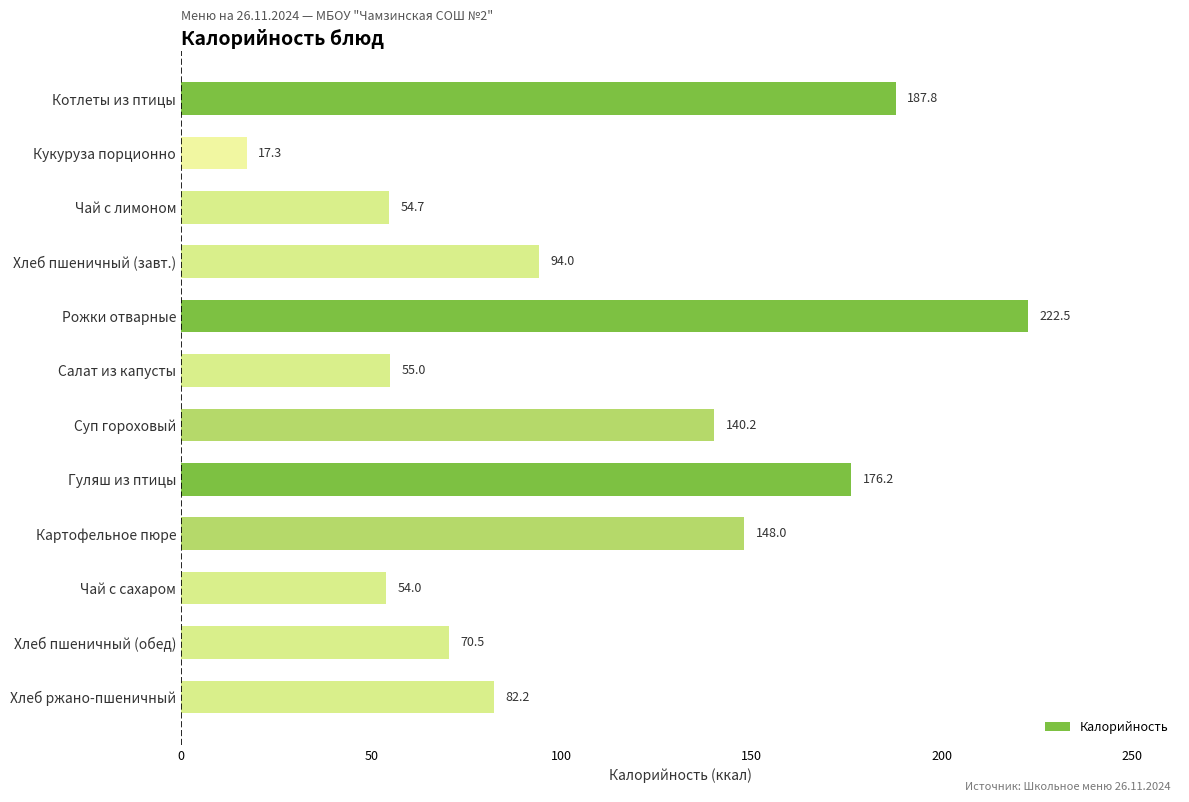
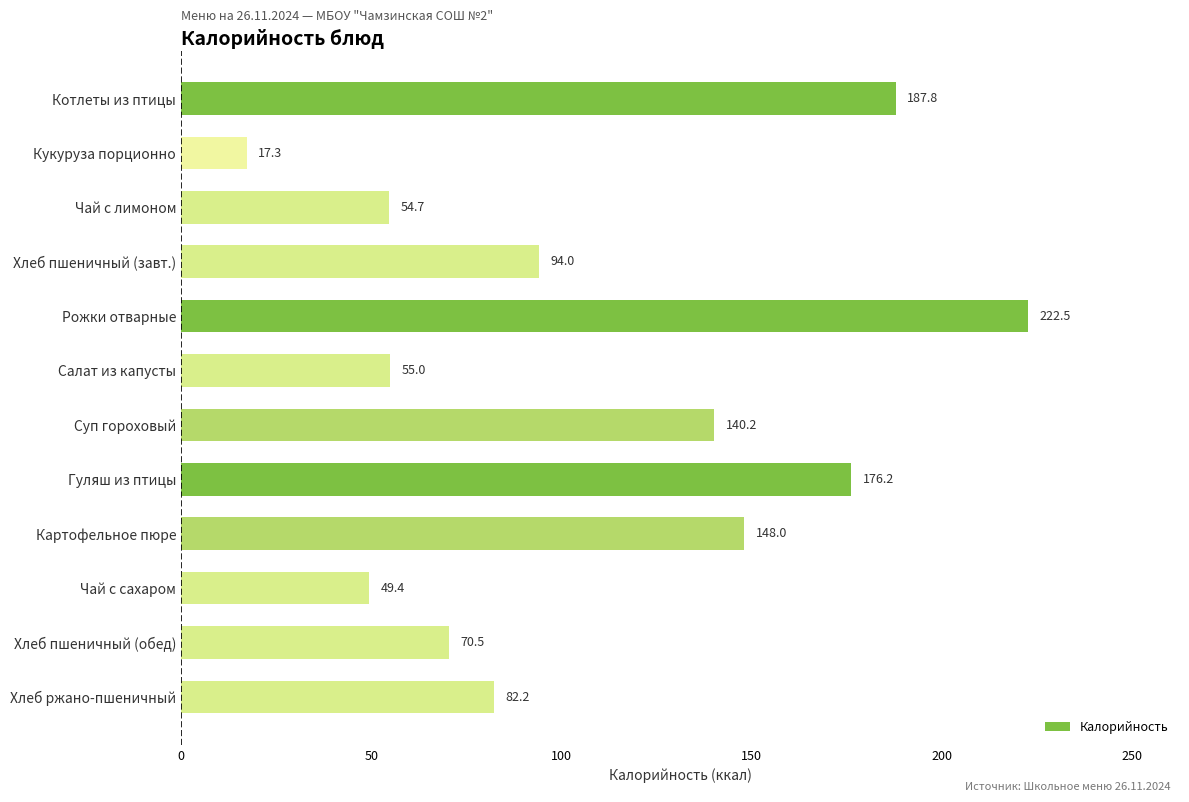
Чай с сахаром: 54.0 -> 49.4
